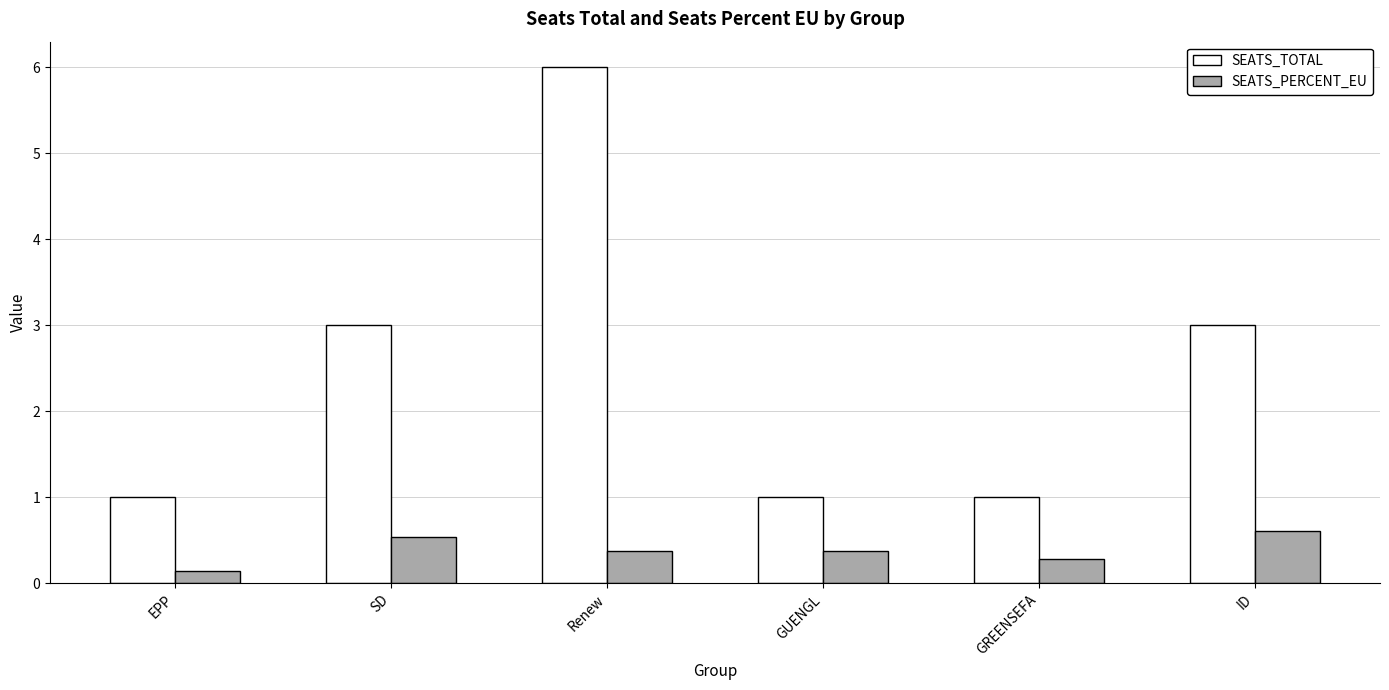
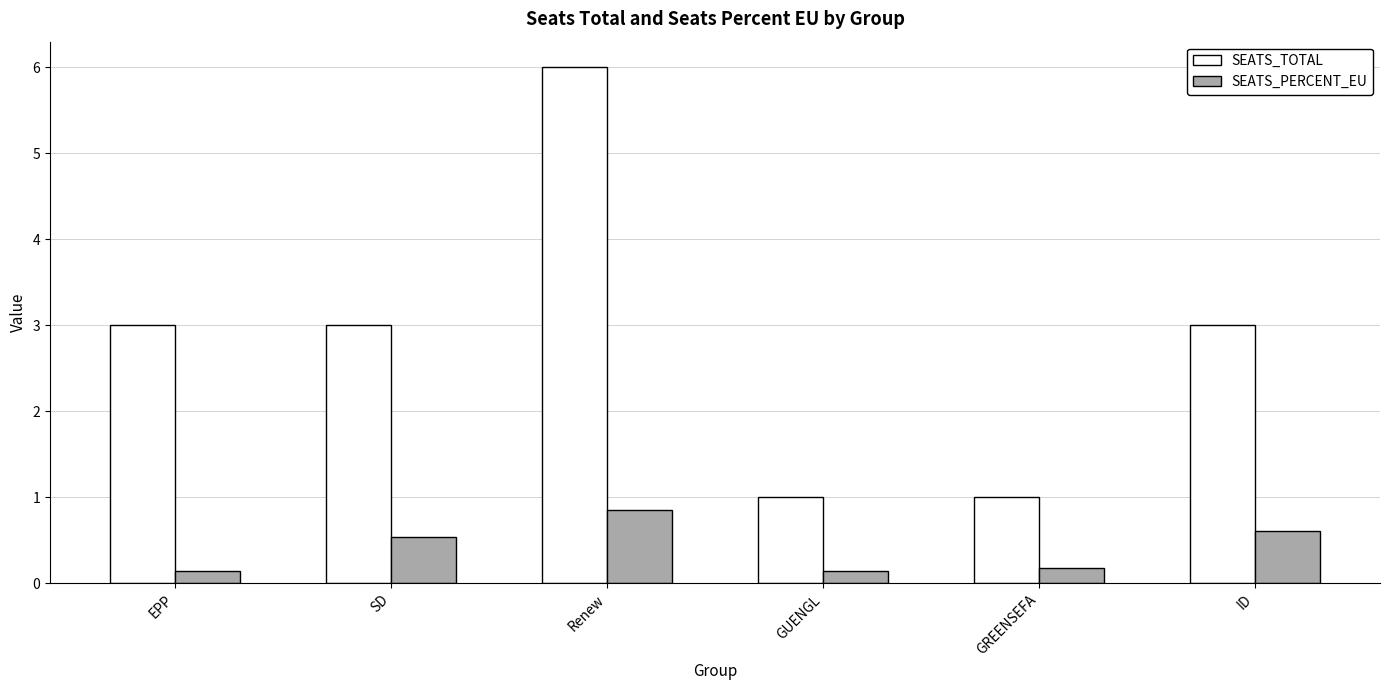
SEATS_TOTAL, EPP: 1 -> 3
SEATS_PERCENT_EU, Renew: 0.4 -> 0.9
SEATS_PERCENT_EU, GUENGL: 0.4 -> 0.1
SEATS_PERCENT_EU, GREENSEFA: 0.3 -> 0.2
